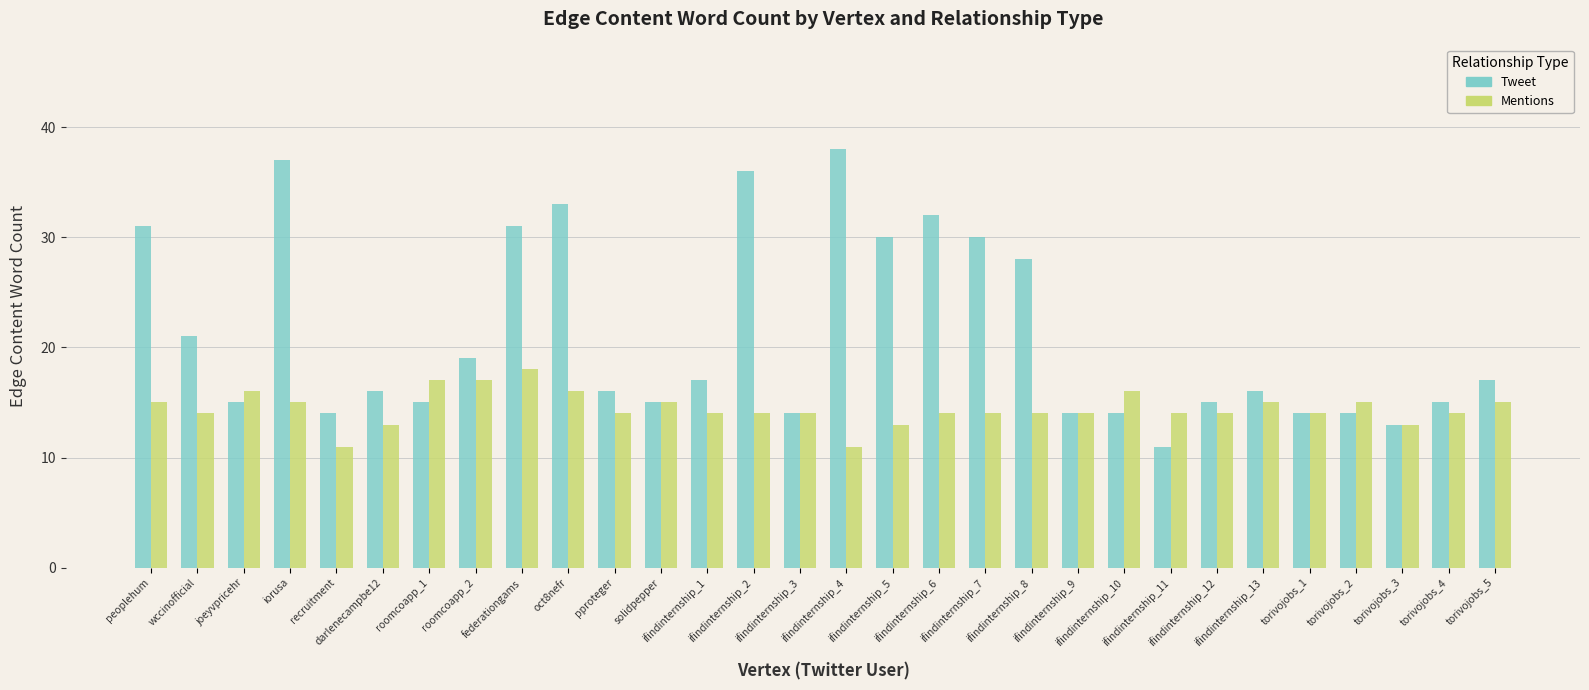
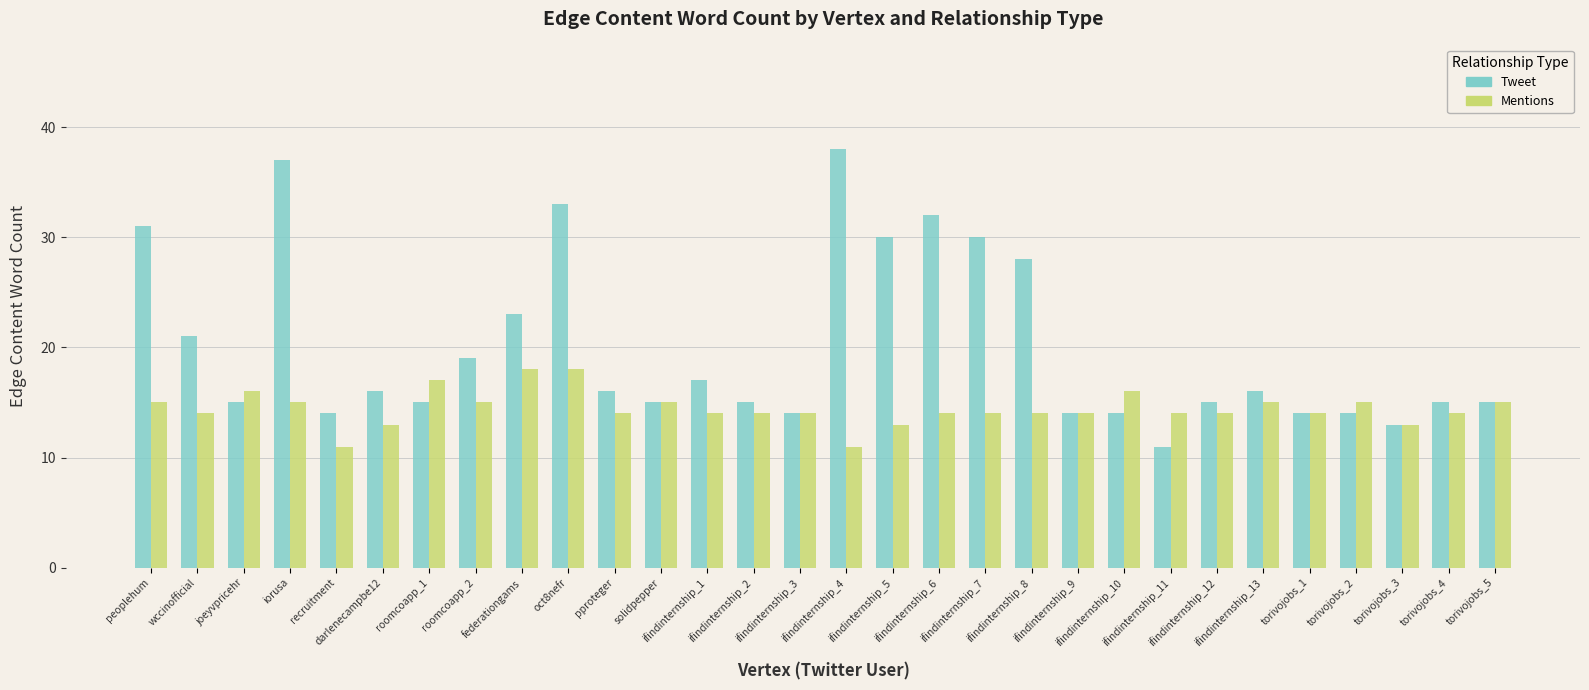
Mentions, roomcoapp_2: 17 -> 15
Tweet, federationgams: 31 -> 23
Mentions, oct8nefr: 16 -> 18
Tweet, ifindinternship_2: 36 -> 15
Tweet, torivojobs_5: 17 -> 15
